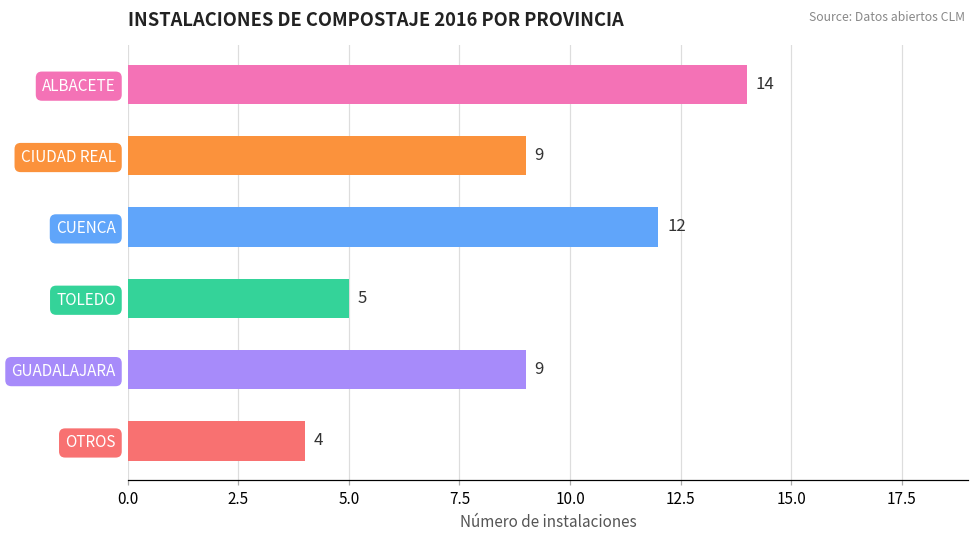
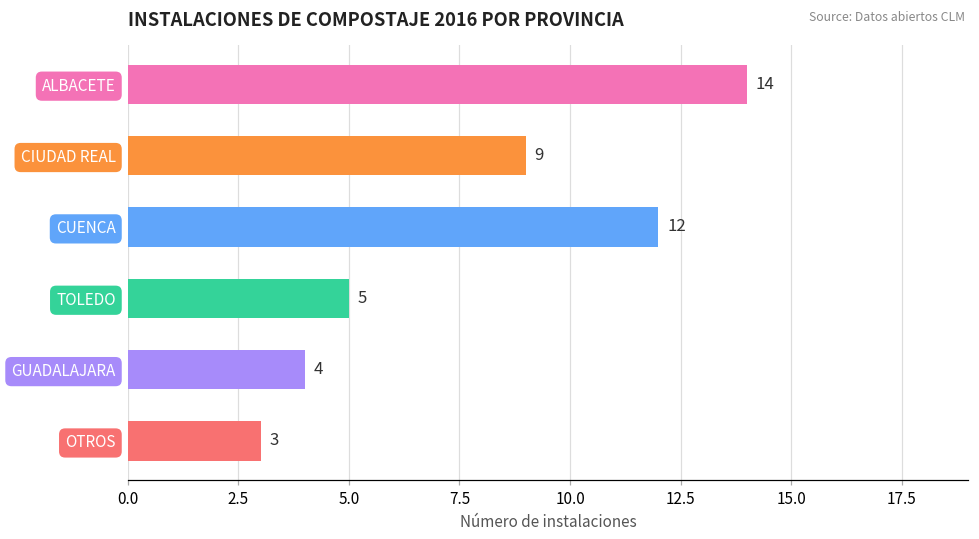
GUADALAJARA: 9 -> 4
OTROS: 4 -> 3
